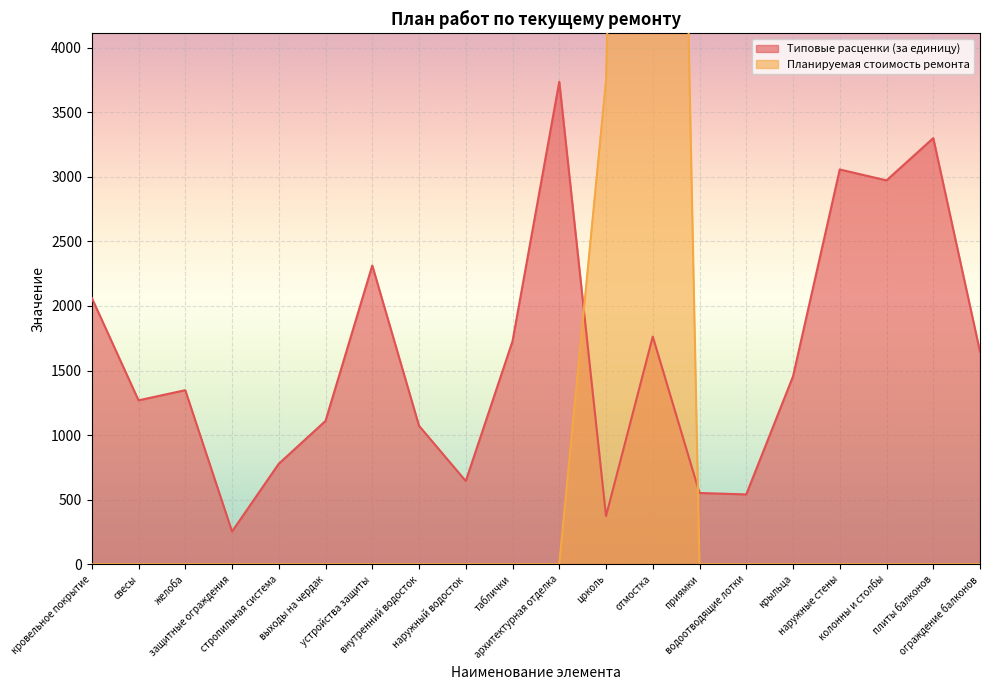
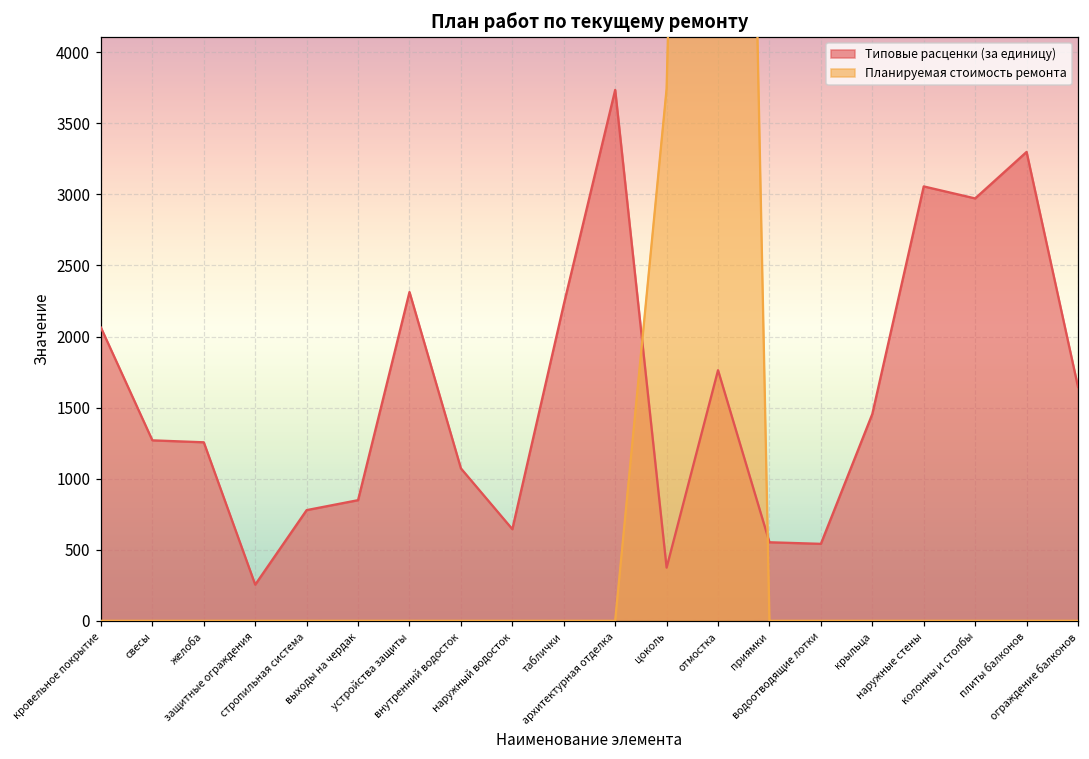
Типовые расценки (за единицу), желоба: 1350 -> 1260
Типовые расценки (за единицу), выходы на чердак: 1110 -> 850
Типовые расценки (за единицу), таблички: 1730 -> 2230
